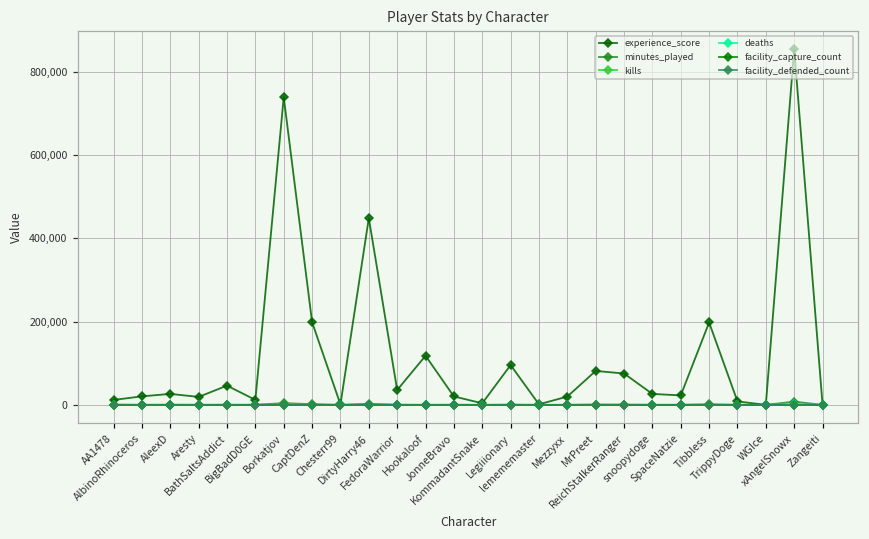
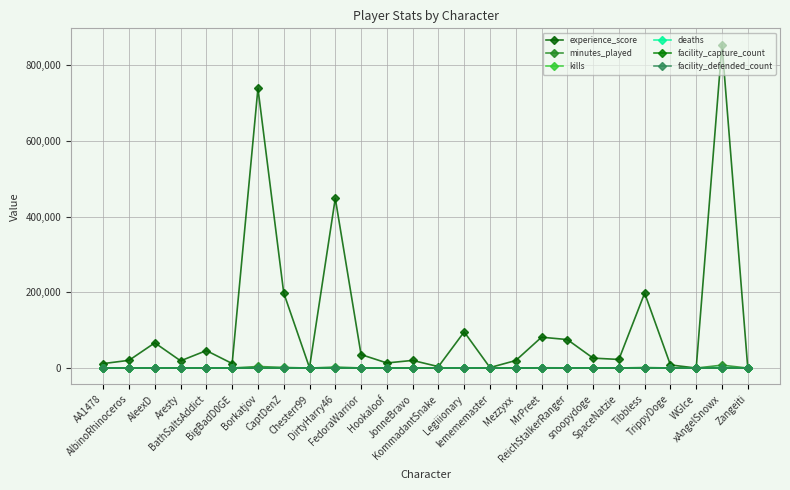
experience_score, AleexD: 30,000 -> 70,000
experience_score, Hookaloof: 120,000 -> 10,000
